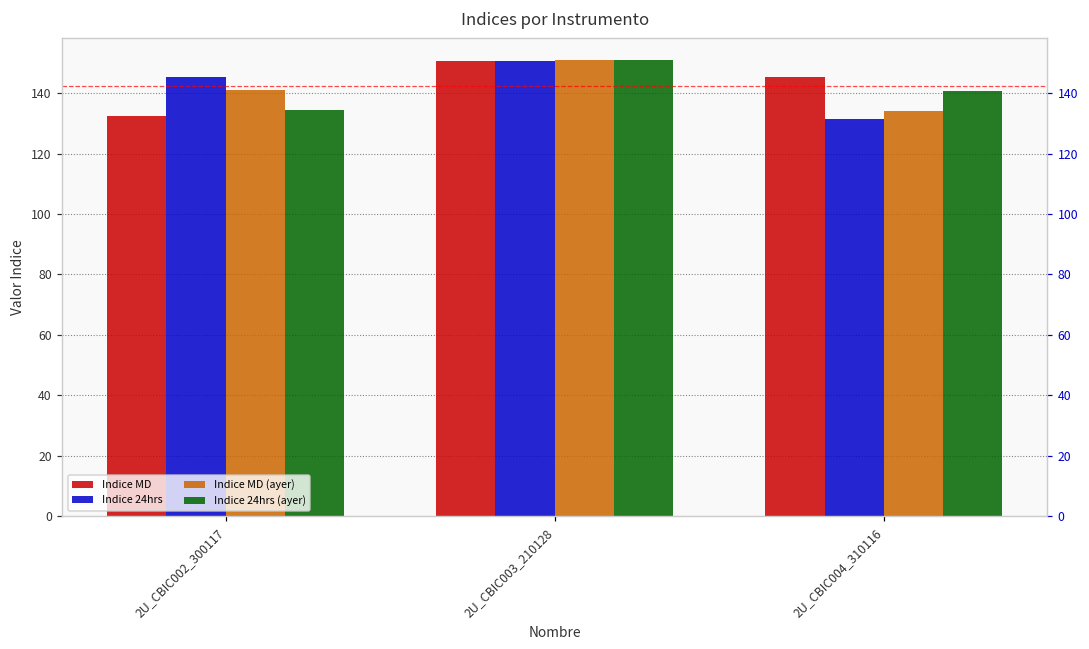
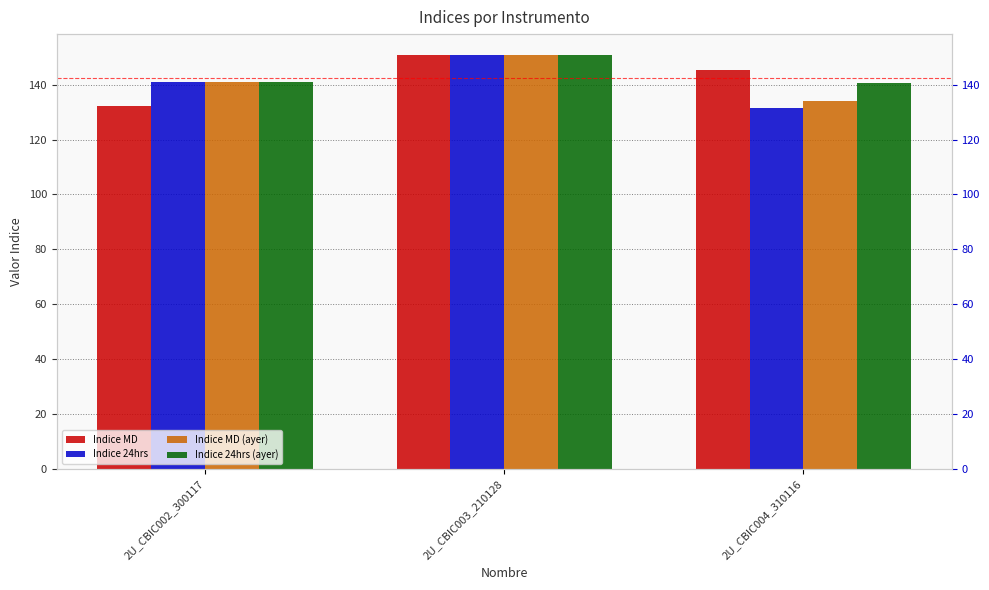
Indice 24hrs, 2U_CBIC002_300117: 145 -> 141
Indice 24hrs (ayer), 2U_CBIC002_300117: 134 -> 141
